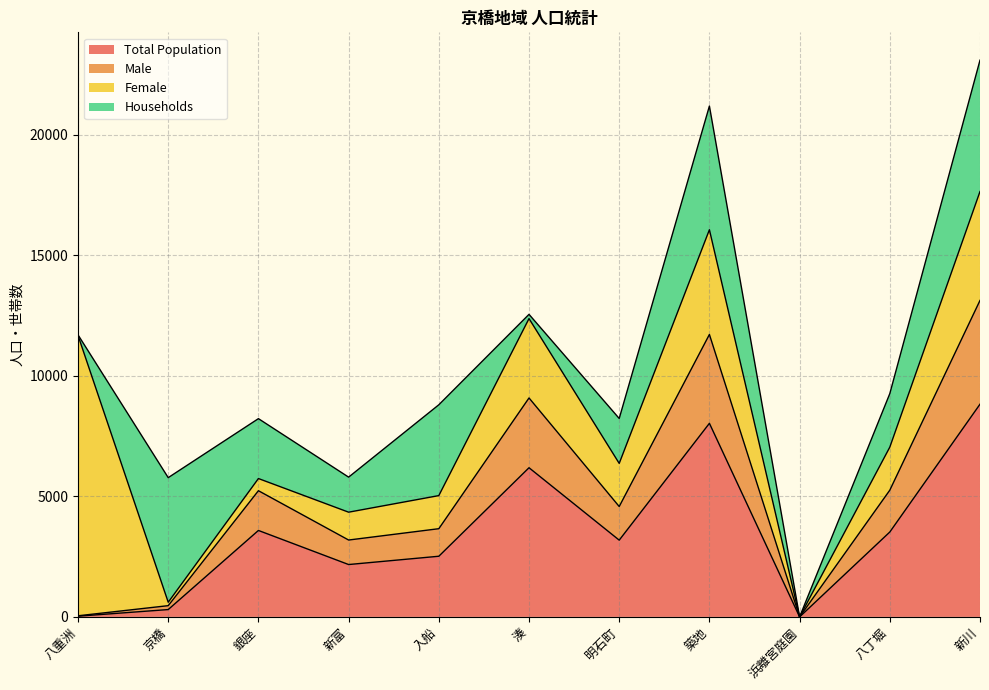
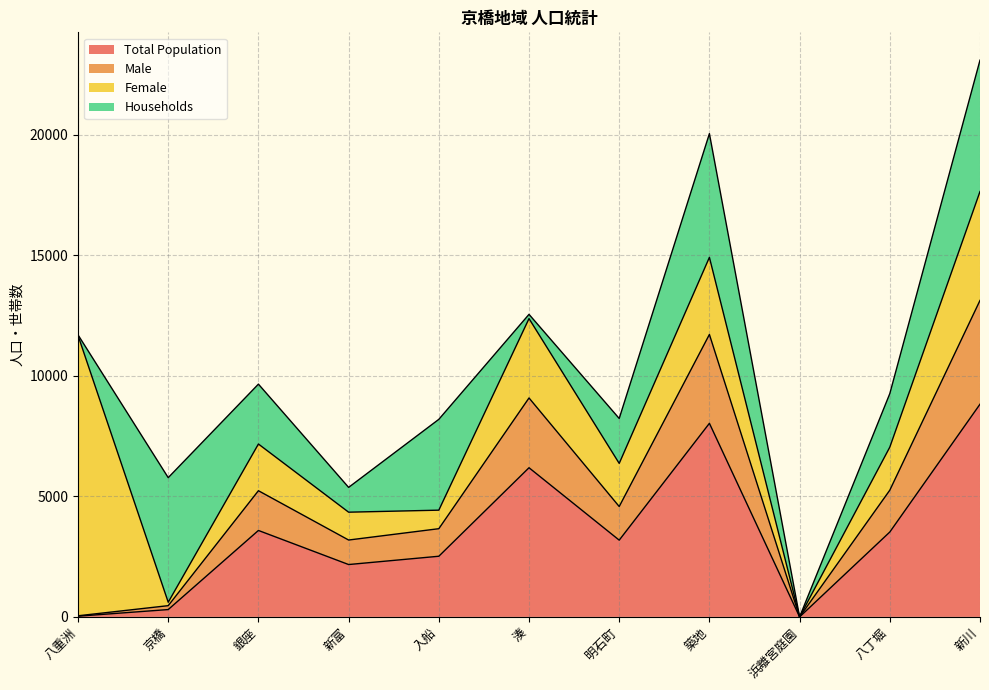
Female, 銀座: 500 -> 1900
Households, 新富: 1500 -> 1000
Female, 入船: 1400 -> 800
Female, 築地: 4300 -> 3200
